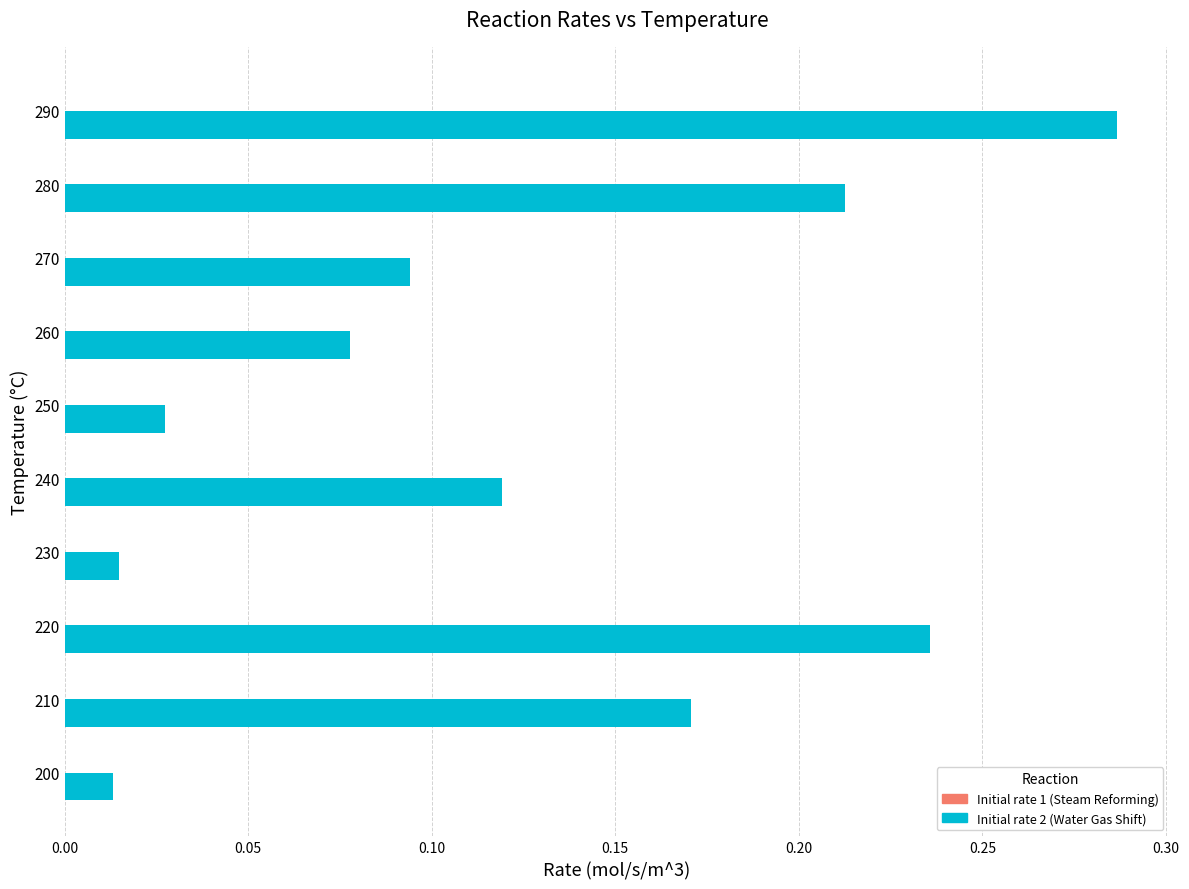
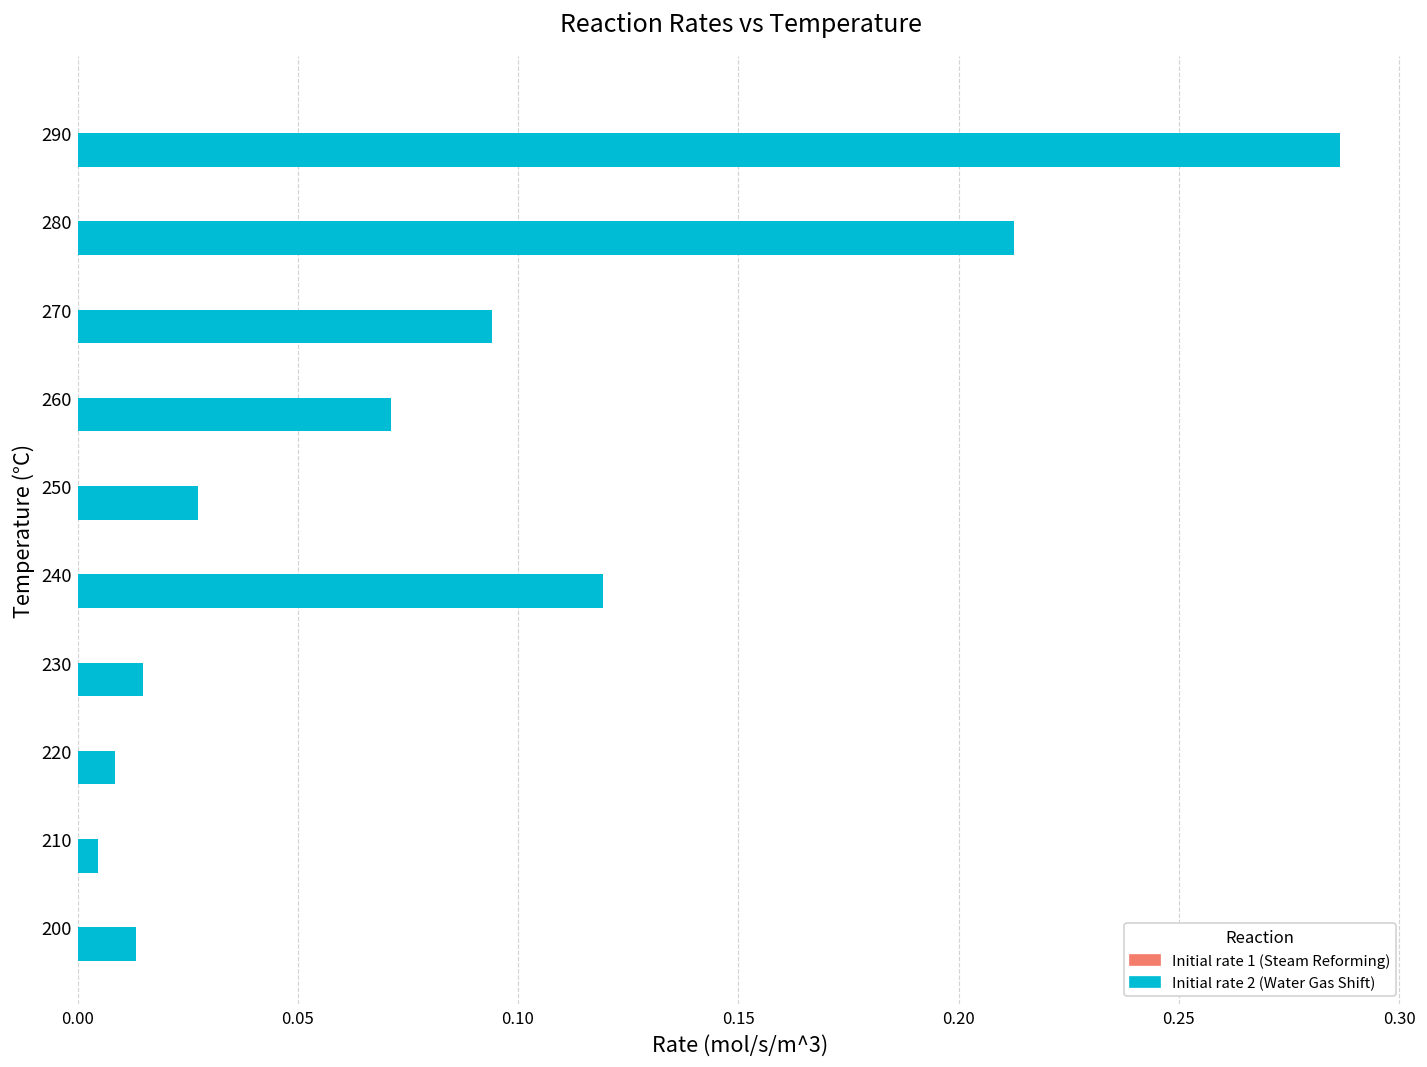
Initial rate 2 (Water Gas Shift), 260: 0.078 -> 0.071
Initial rate 2 (Water Gas Shift), 220: 0.236 -> 0.008
Initial rate 2 (Water Gas Shift), 210: 0.171 -> 0.005
